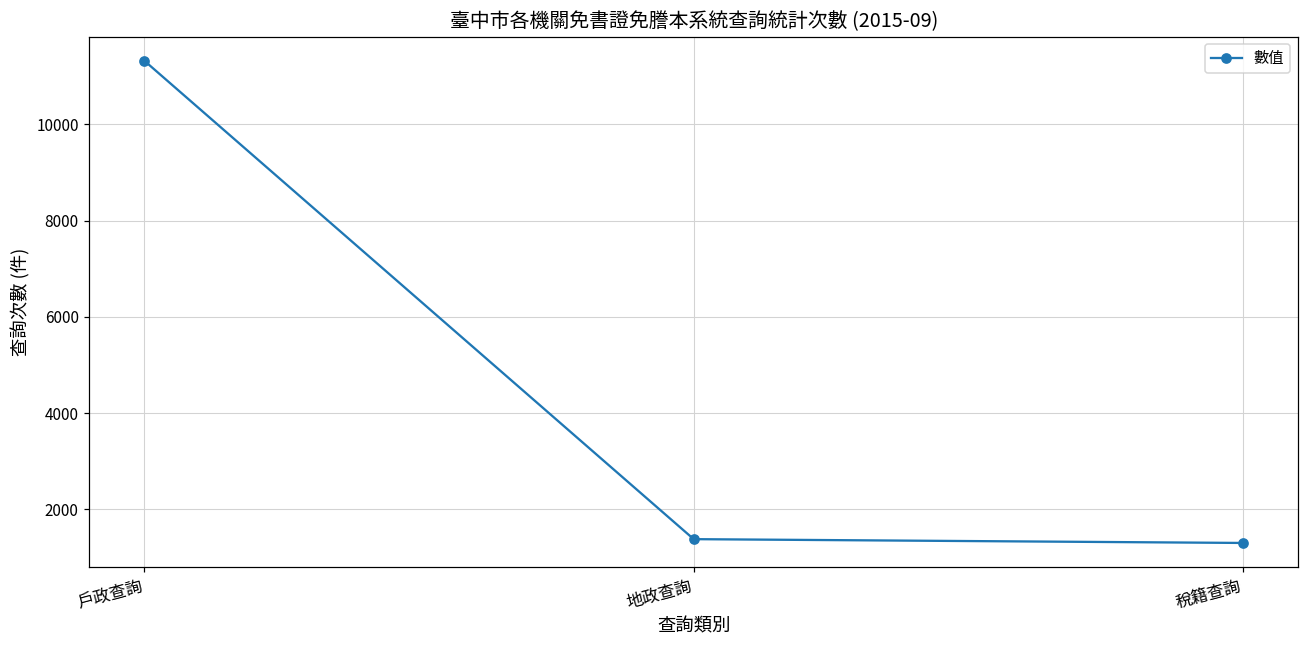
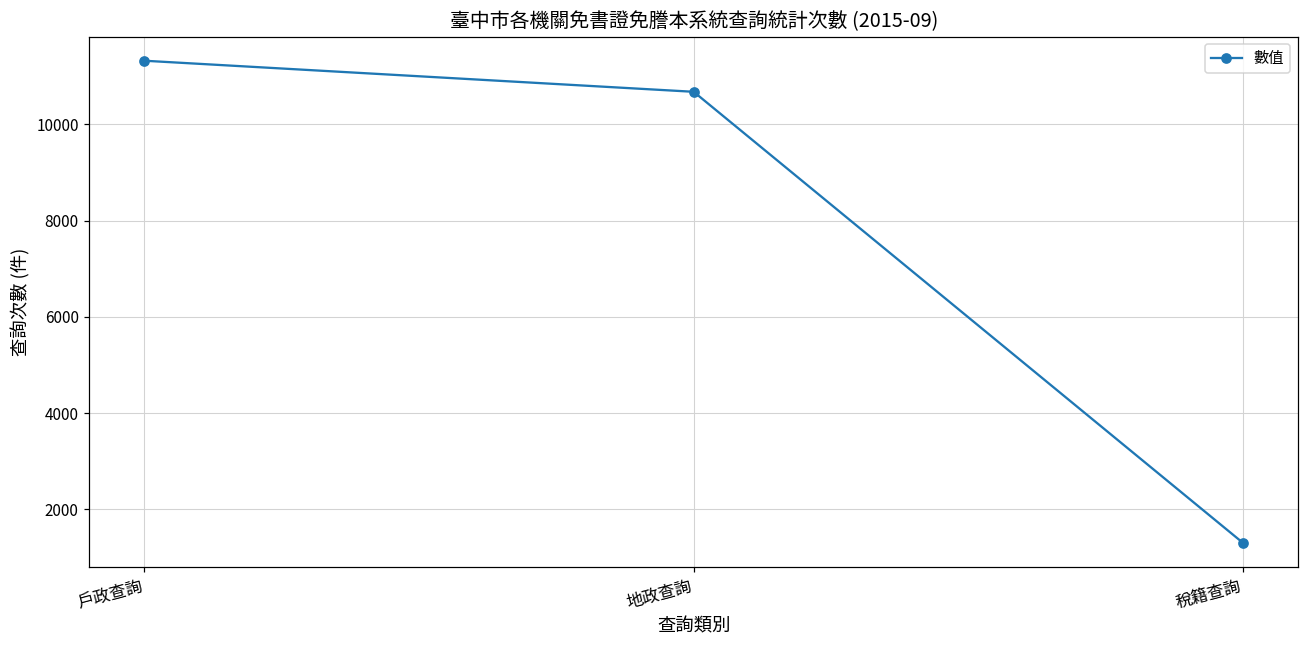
地政查詢: 1400 -> 10700
